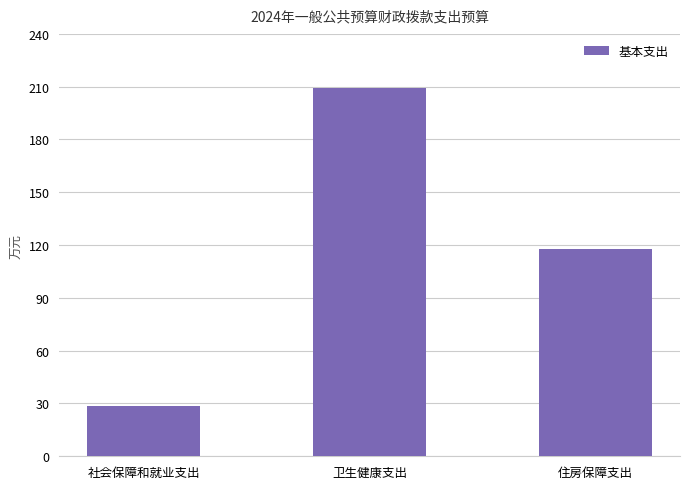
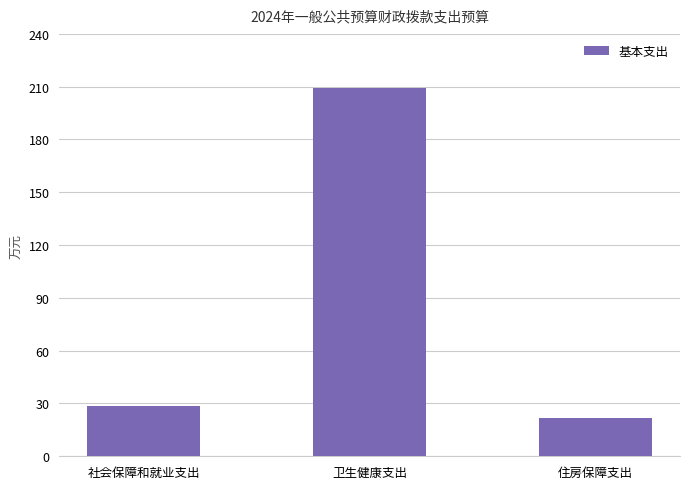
住房保障支出: 118 -> 22
